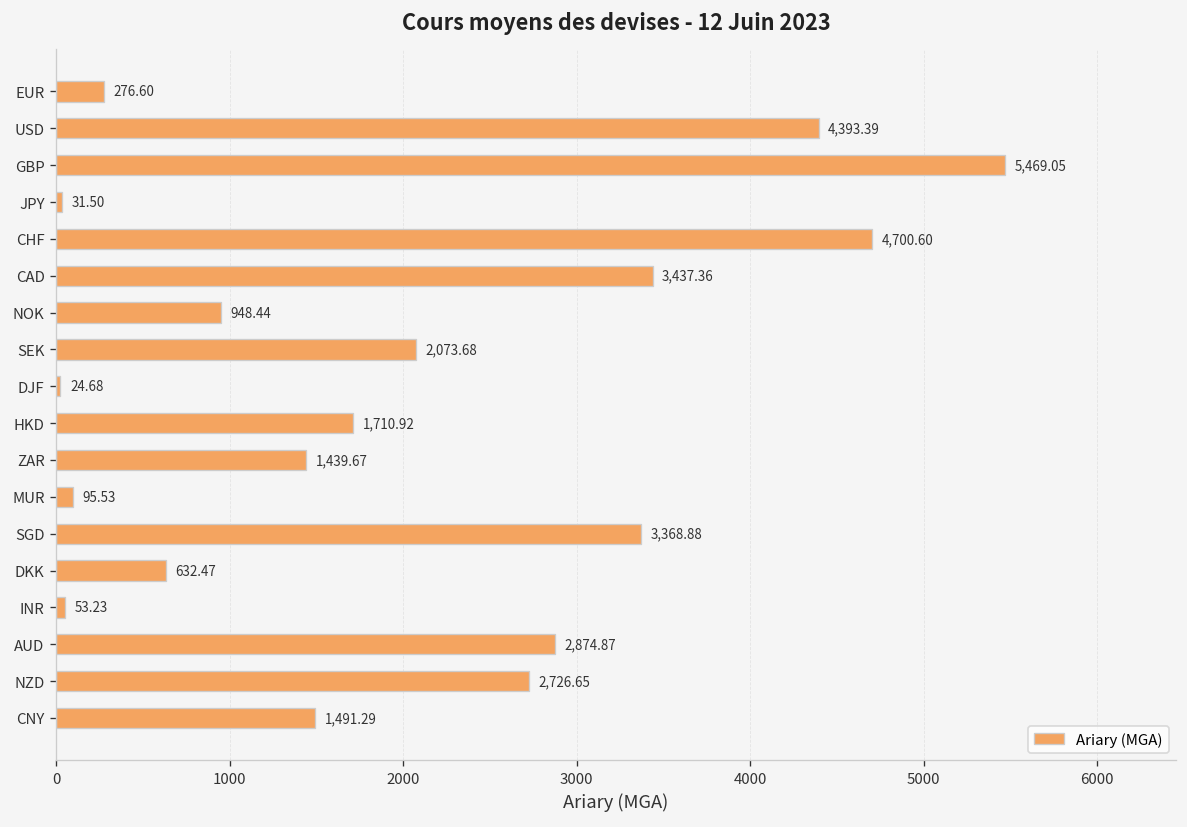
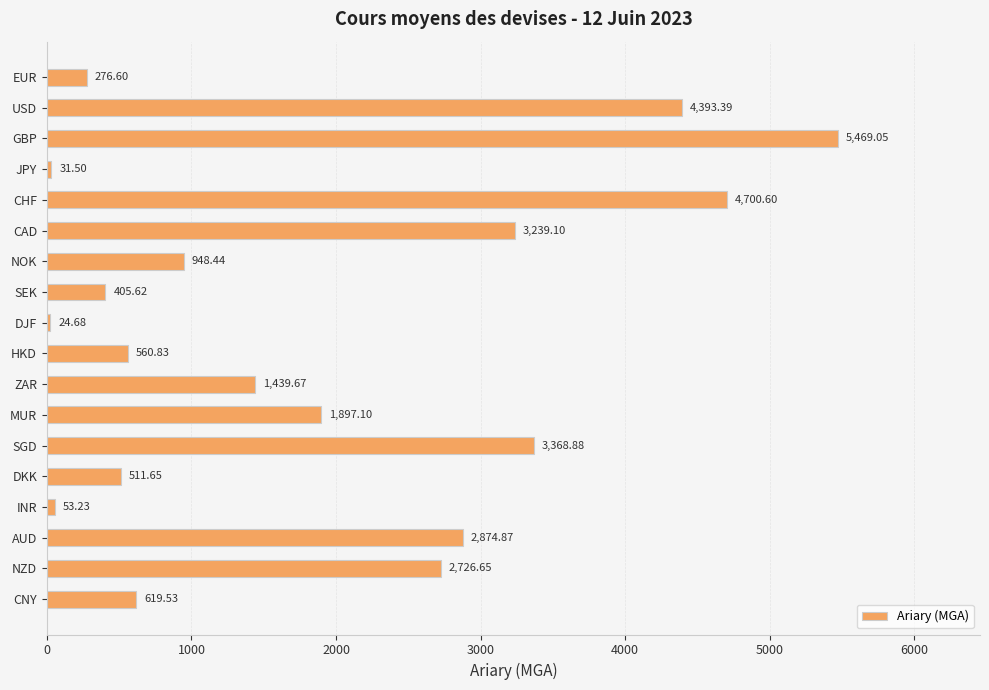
CAD: 3,437.36 -> 3,239.10
SEK: 2,073.68 -> 405.62
HKD: 1,710.92 -> 560.83
MUR: 95.53 -> 1,897.10
DKK: 632.47 -> 511.65
CNY: 1,491.29 -> 619.53
